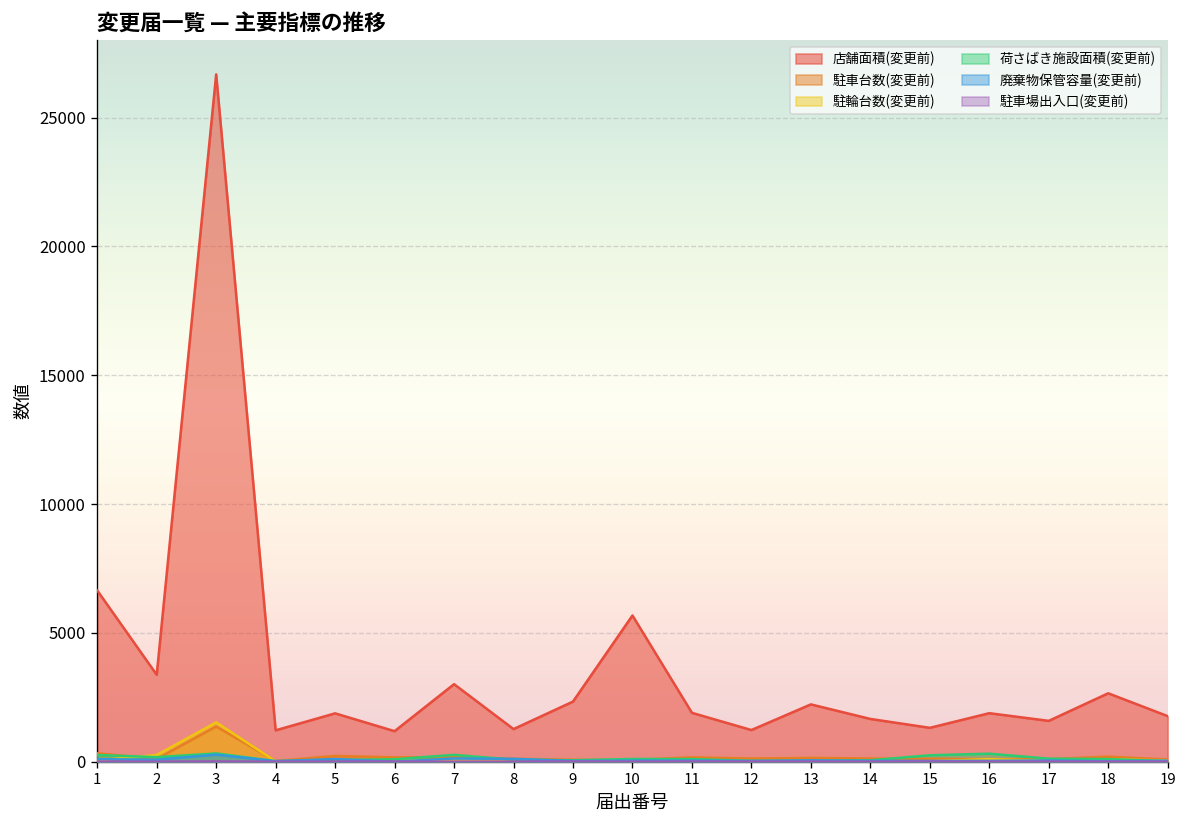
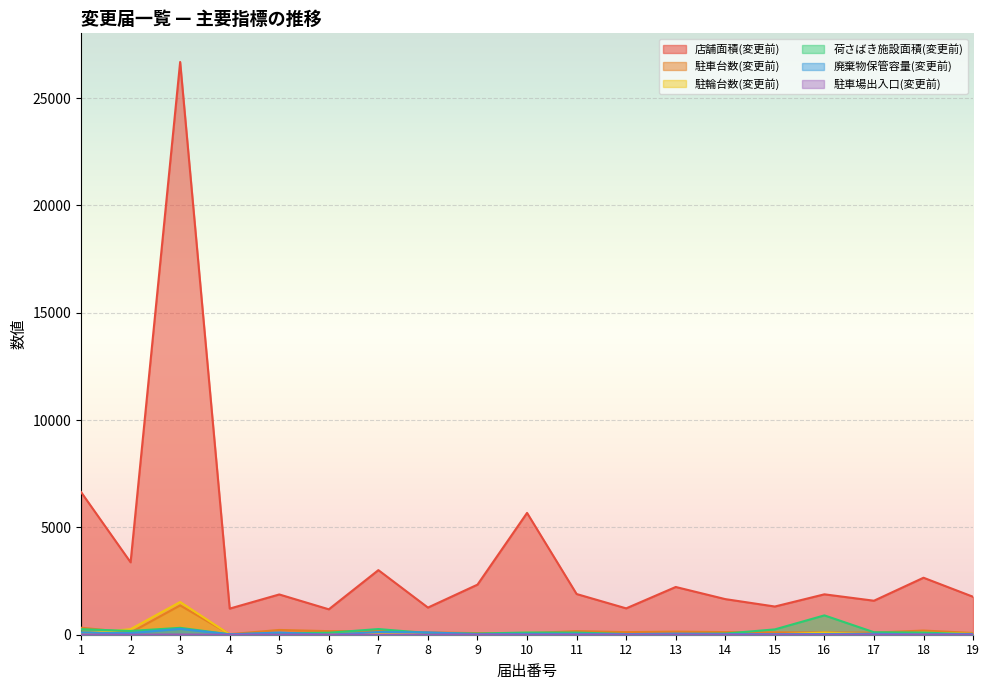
荷さばき施設面積(変更前), 16: 300 -> 900
